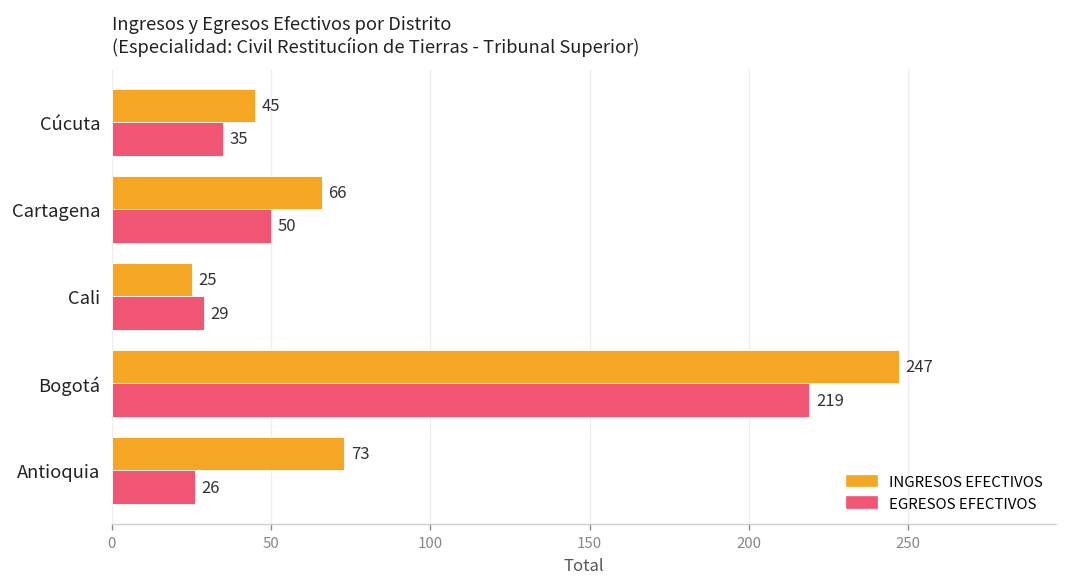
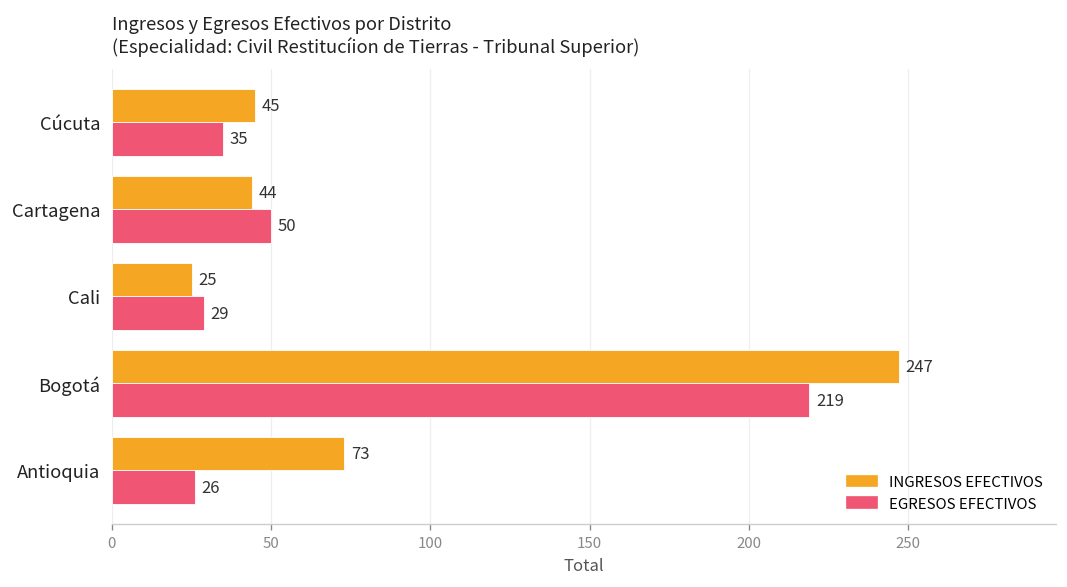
INGRESOS EFECTIVOS, Cartagena: 66 -> 44
